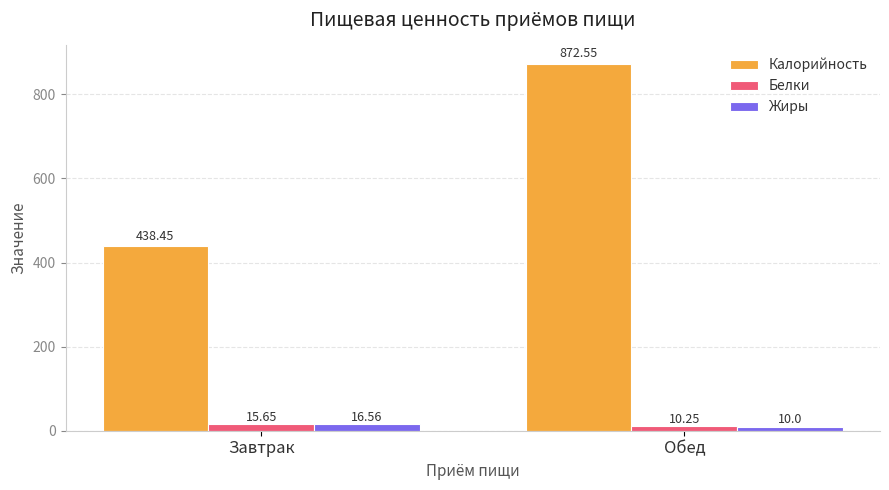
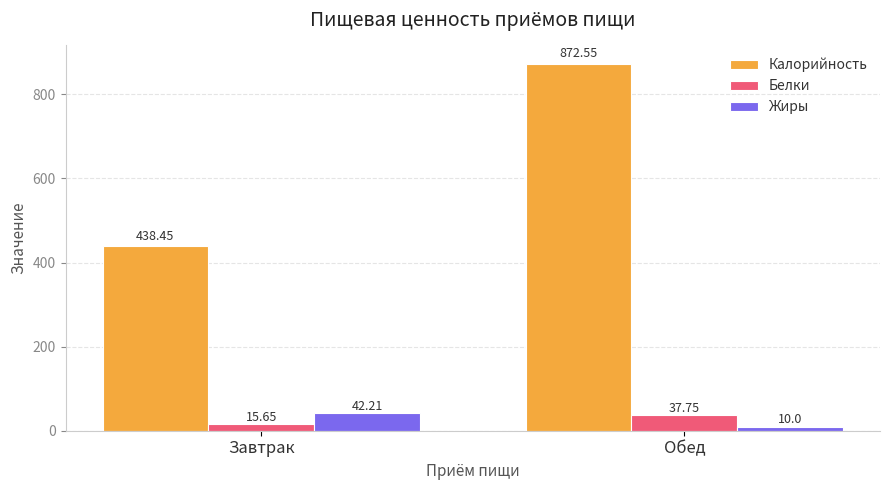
Жиры, Завтрак: 16.56 -> 42.21
Белки, Обед: 10.25 -> 37.75
